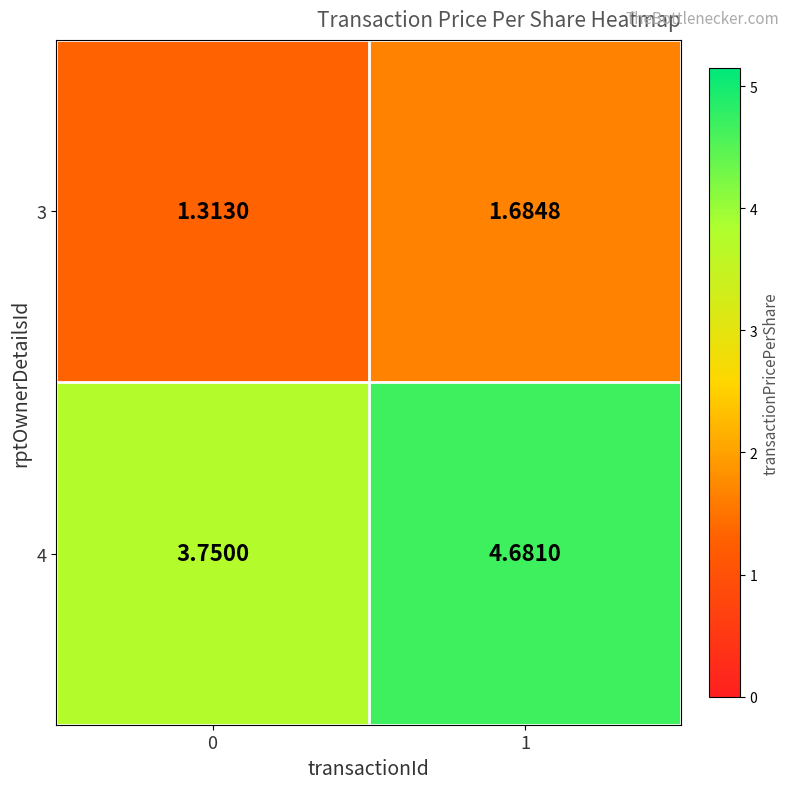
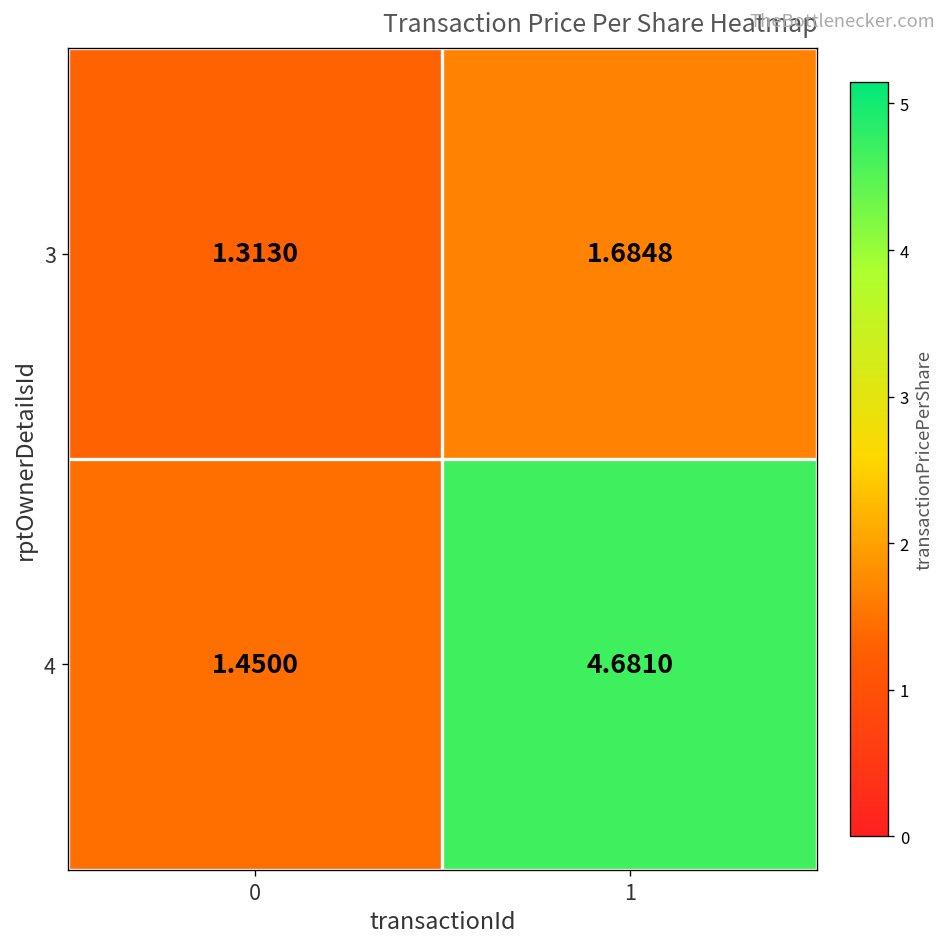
4, 0: 3.7500 -> 1.4500
